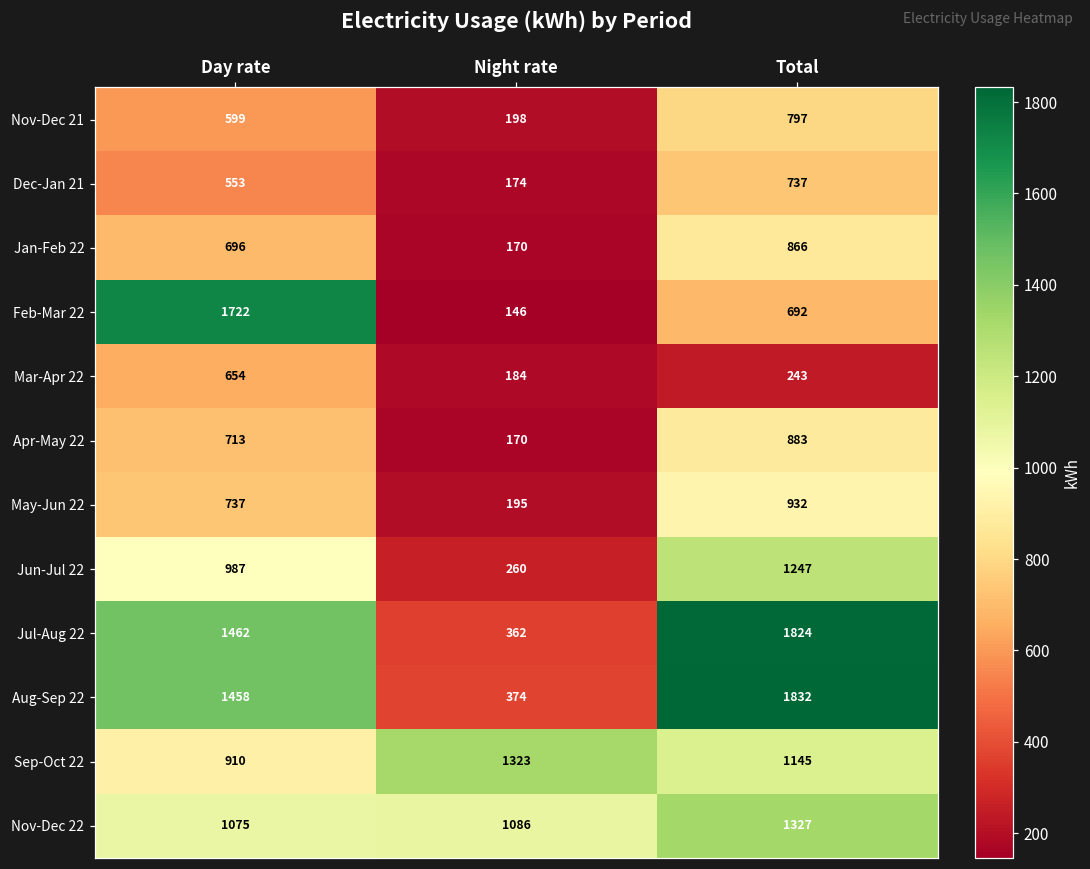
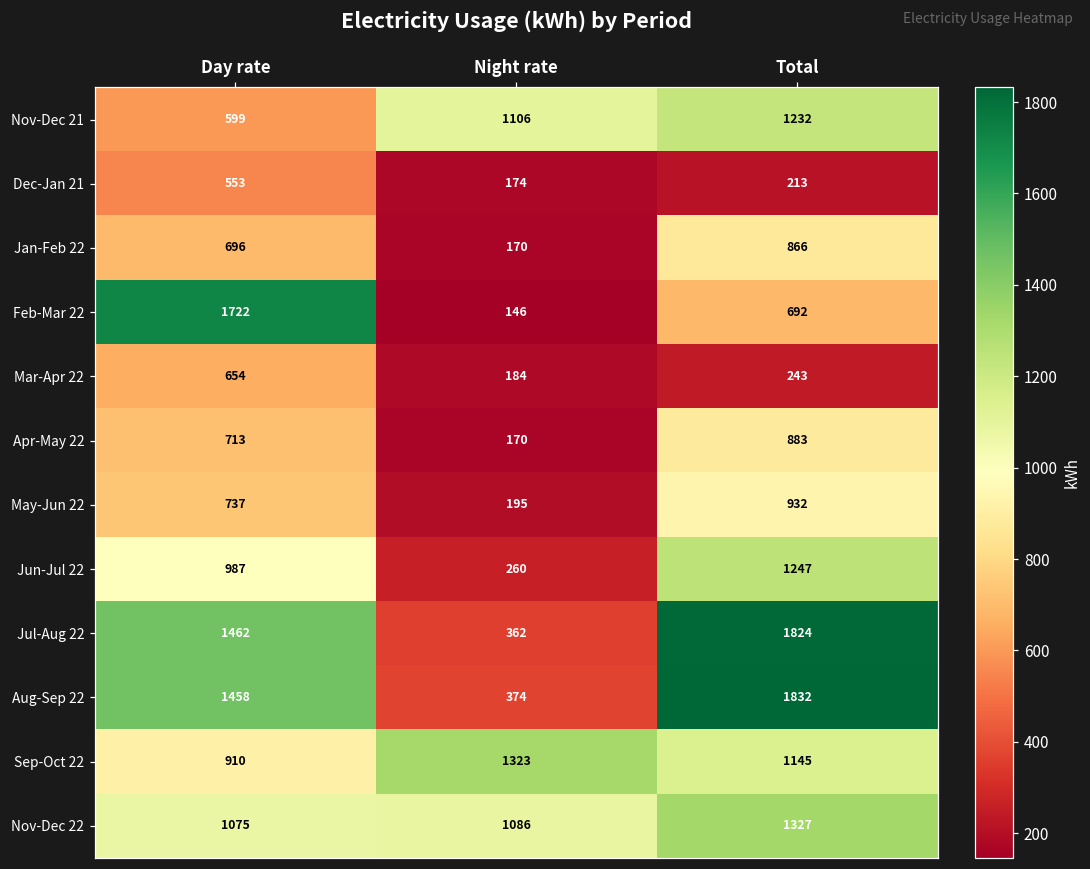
Nov-Dec 21, Night rate: 198 -> 1106
Nov-Dec 21, Total: 797 -> 1232
Dec-Jan 21, Total: 737 -> 213
